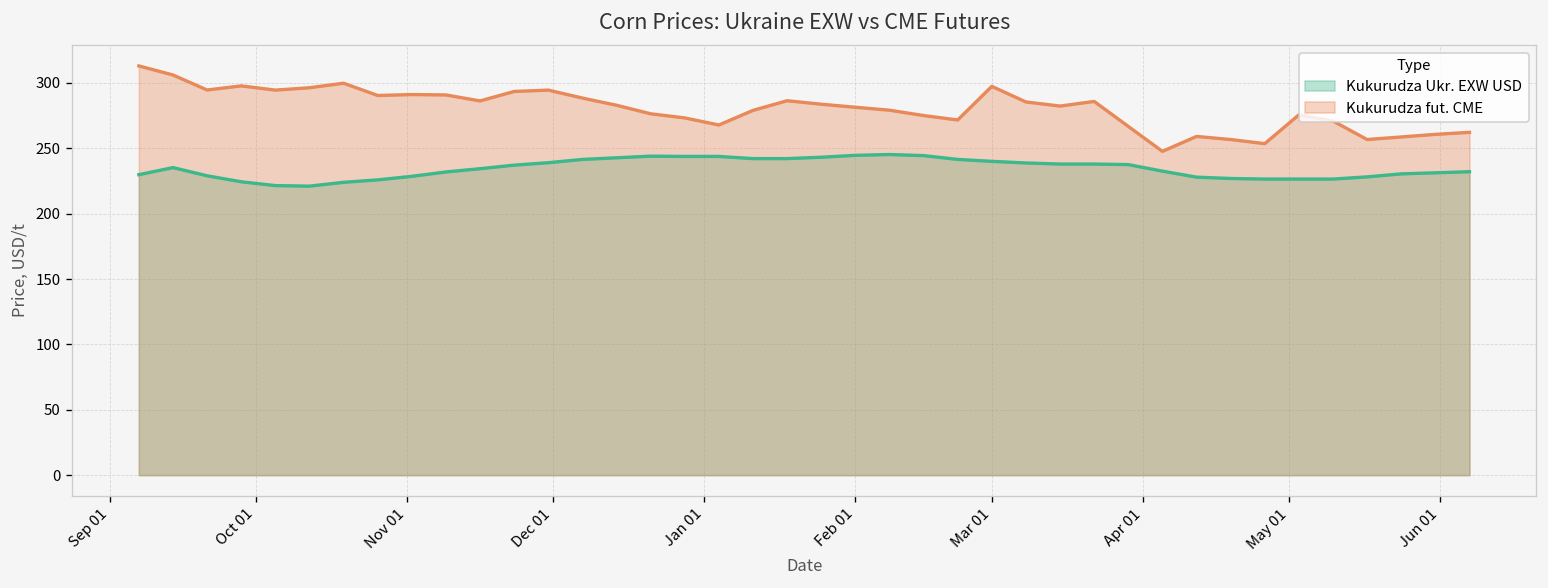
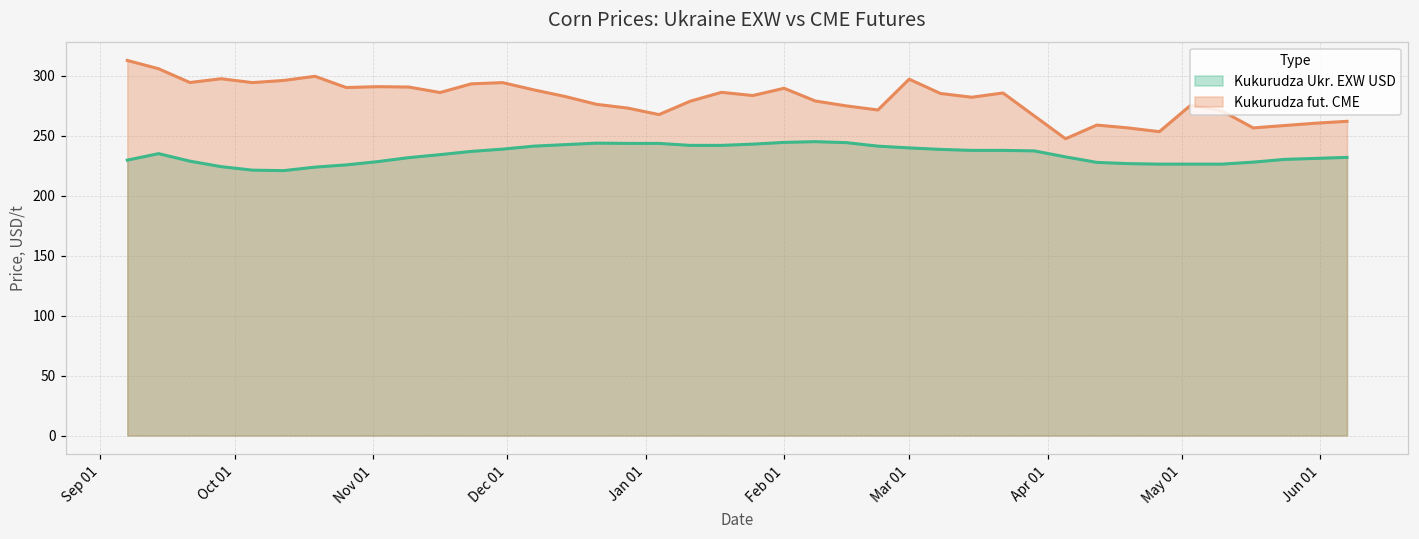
Kukurudza fut. CME, Feb 01: 281 -> 290
